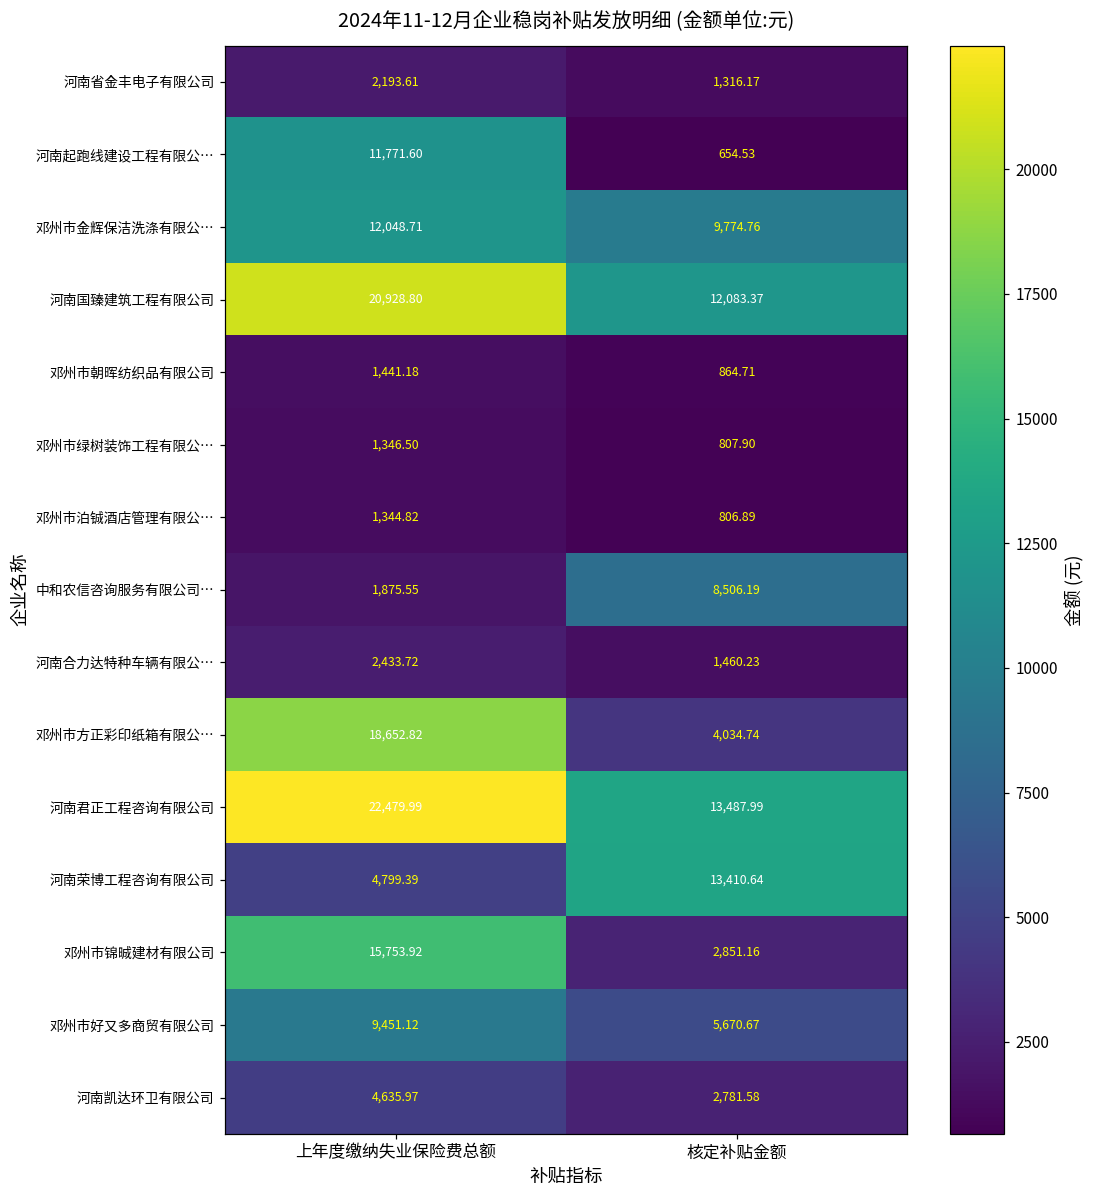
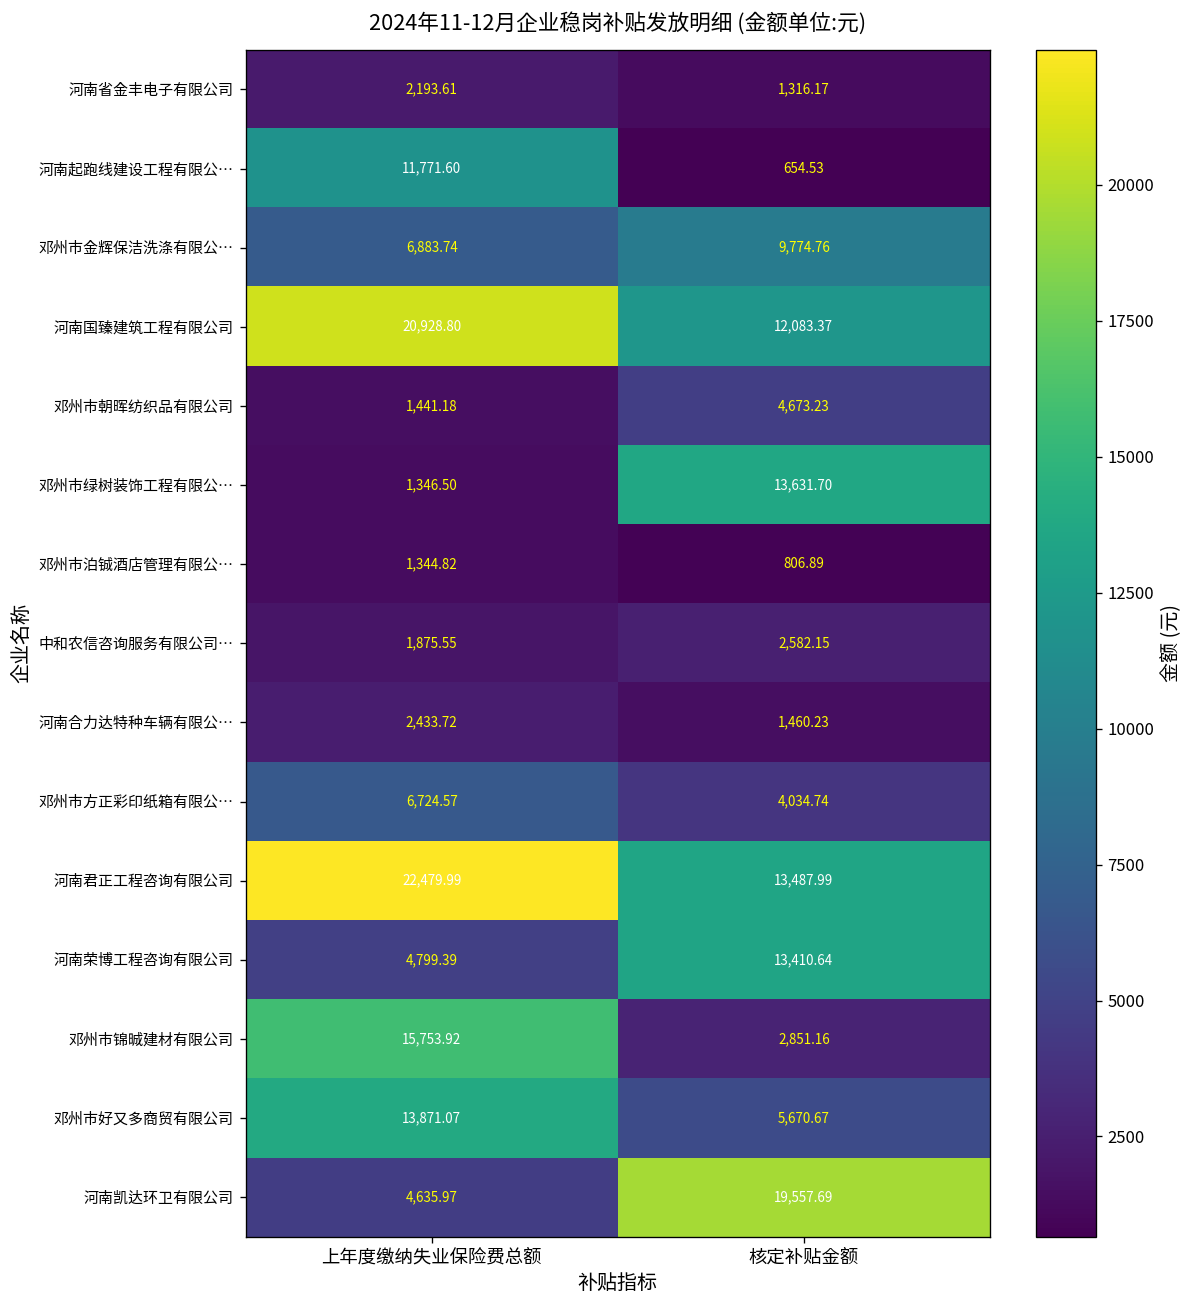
邓州市金辉保洁洗涤有限公…, 上年度缴纳失业保险费总额: 12,048.71 -> 6,883.74
邓州市朝晖纺织品有限公司, 核定补贴金额: 864.71 -> 4,673.23
邓州市绿树装饰工程有限公…, 核定补贴金额: 807.90 -> 13,631.70
中和农信咨询服务有限公司…, 核定补贴金额: 8,506.19 -> 2,582.15
邓州市方正彩印纸箱有限公…, 上年度缴纳失业保险费总额: 18,652.82 -> 6,724.57
邓州市好又多商贸有限公司, 上年度缴纳失业保险费总额: 9,451.12 -> 13,871.07
河南凯达环卫有限公司, 核定补贴金额: 2,781.58 -> 19,557.69
